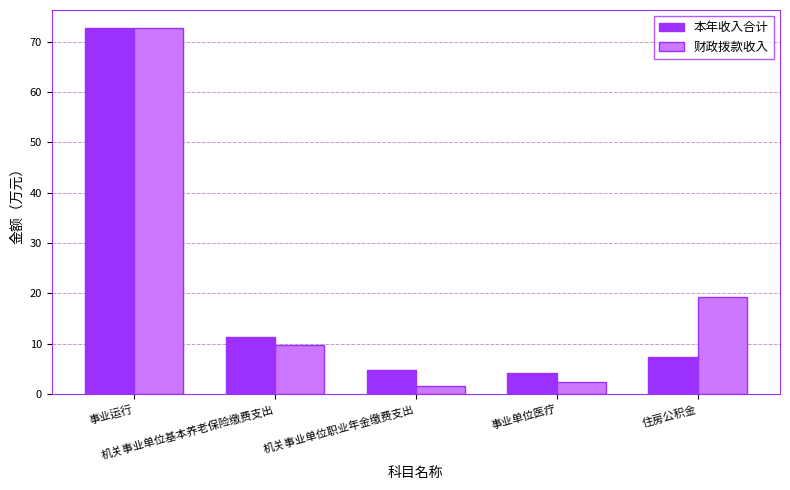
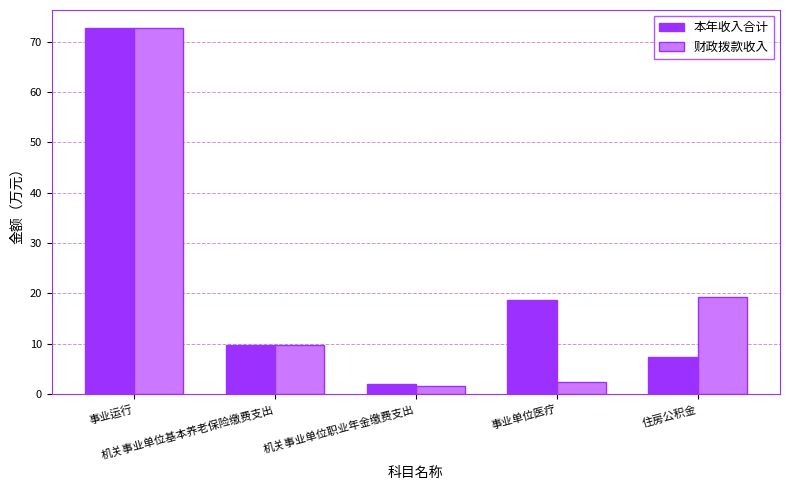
本年收入合计, 机关事业单位基本养老保险缴费支出: 11 -> 10
本年收入合计, 机关事业单位职业年金缴费支出: 5 -> 2
本年收入合计, 事业单位医疗: 4 -> 19
